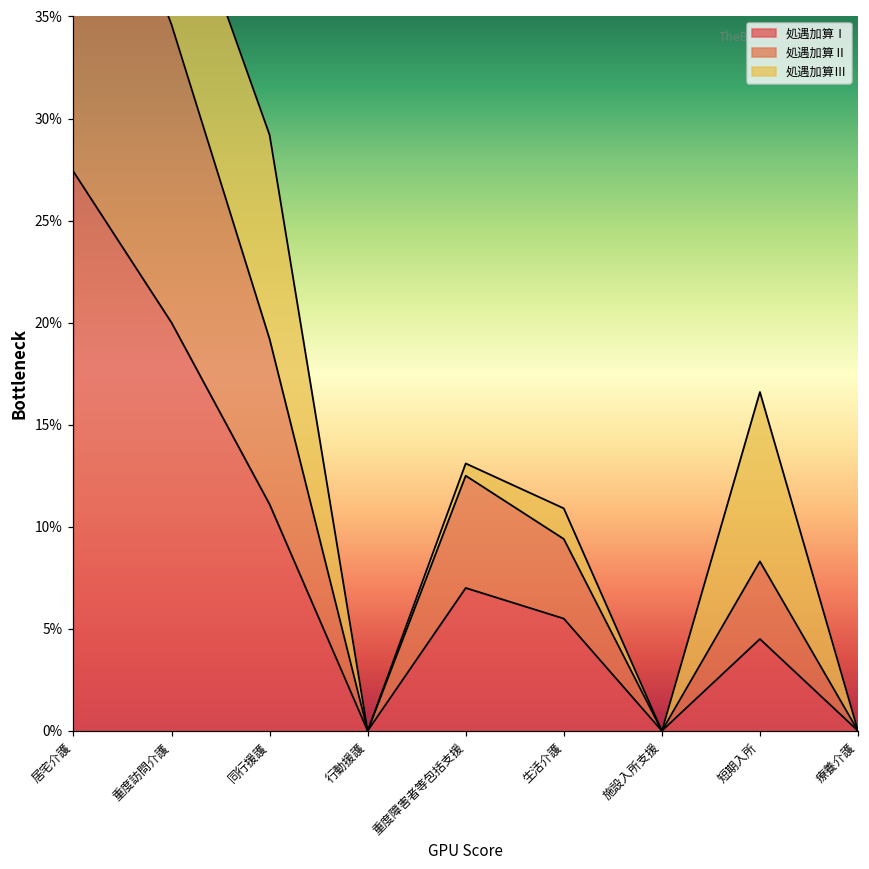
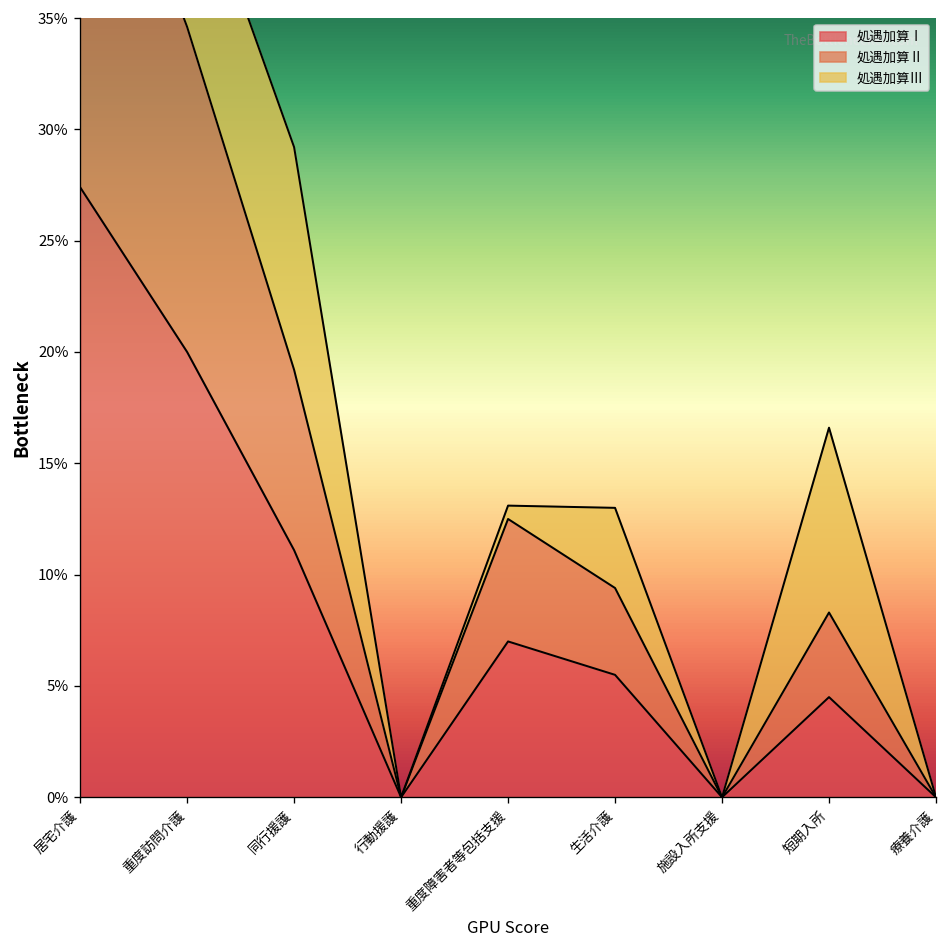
処遇加算Ⅲ, 生活介護: 1.5% -> 3.6%
